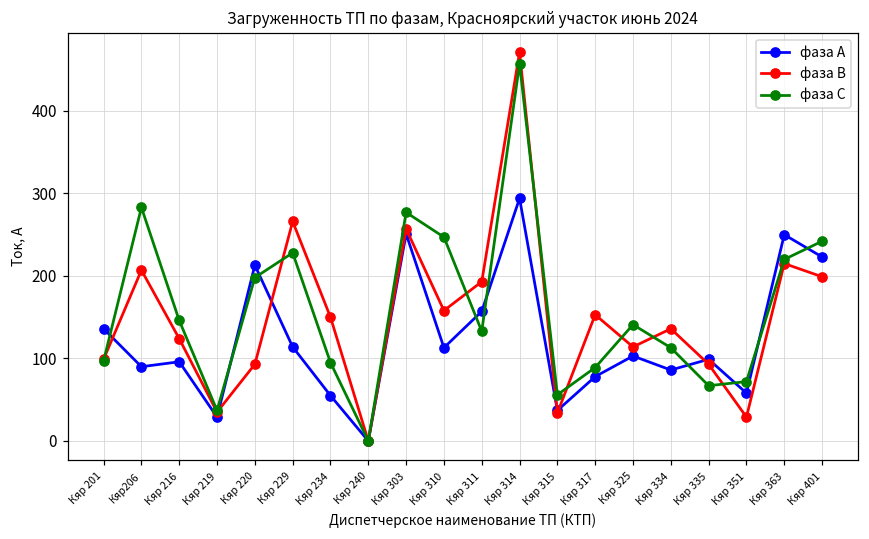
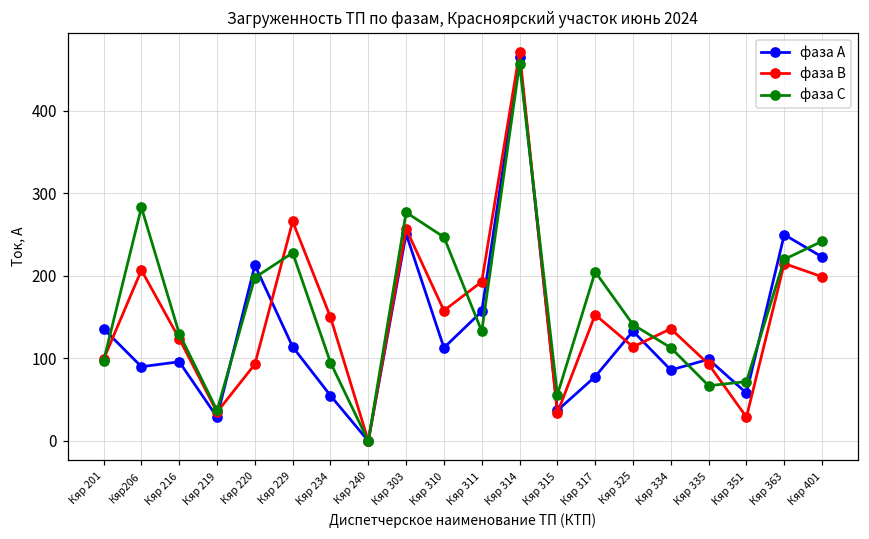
фаза С, Кяр 216: 150 -> 130
фаза А, Кяр 314: 290 -> 470
фаза С, Кяр 317: 90 -> 210
фаза А, Кяр 325: 100 -> 130
